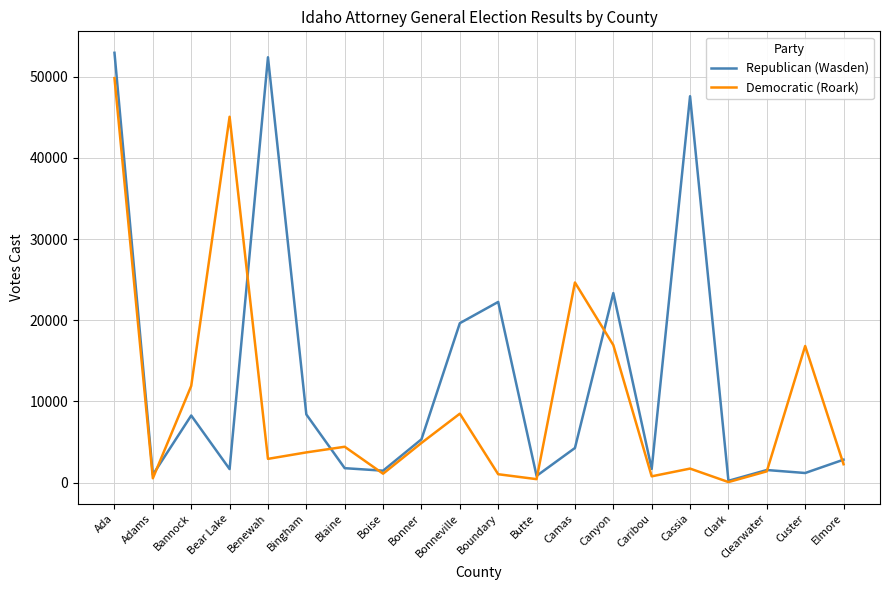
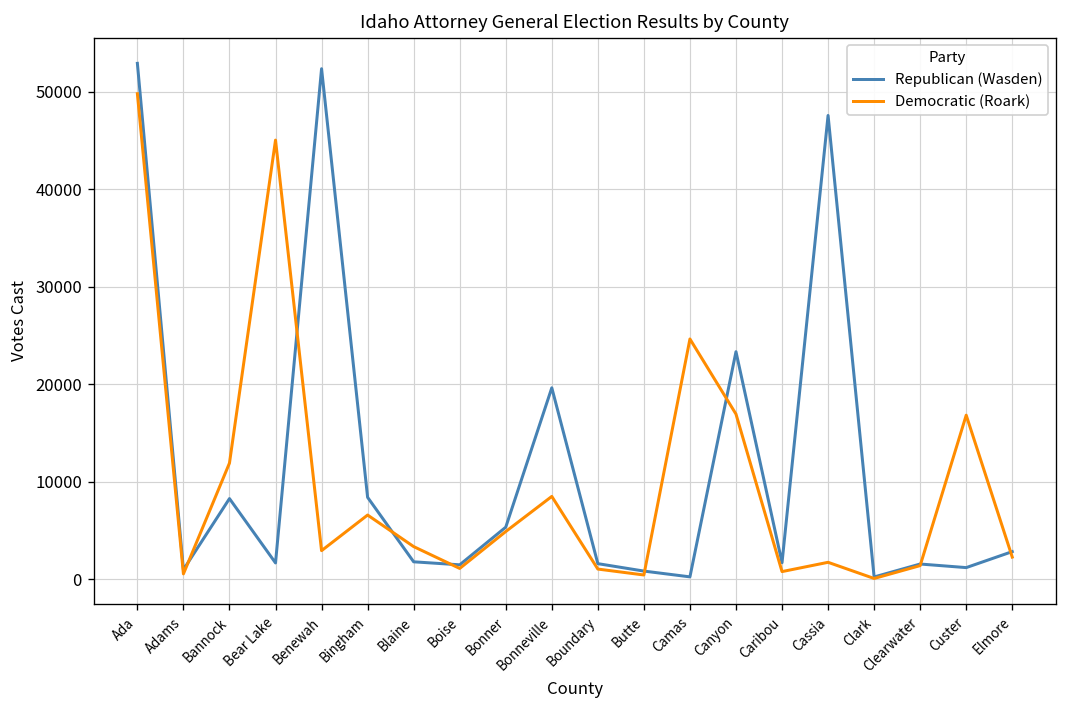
Democratic (Roark), Bingham: 4000 -> 7000
Democratic (Roark), Blaine: 4000 -> 3000
Republican (Wasden), Boundary: 22000 -> 2000
Republican (Wasden), Camas: 4000 -> 0
